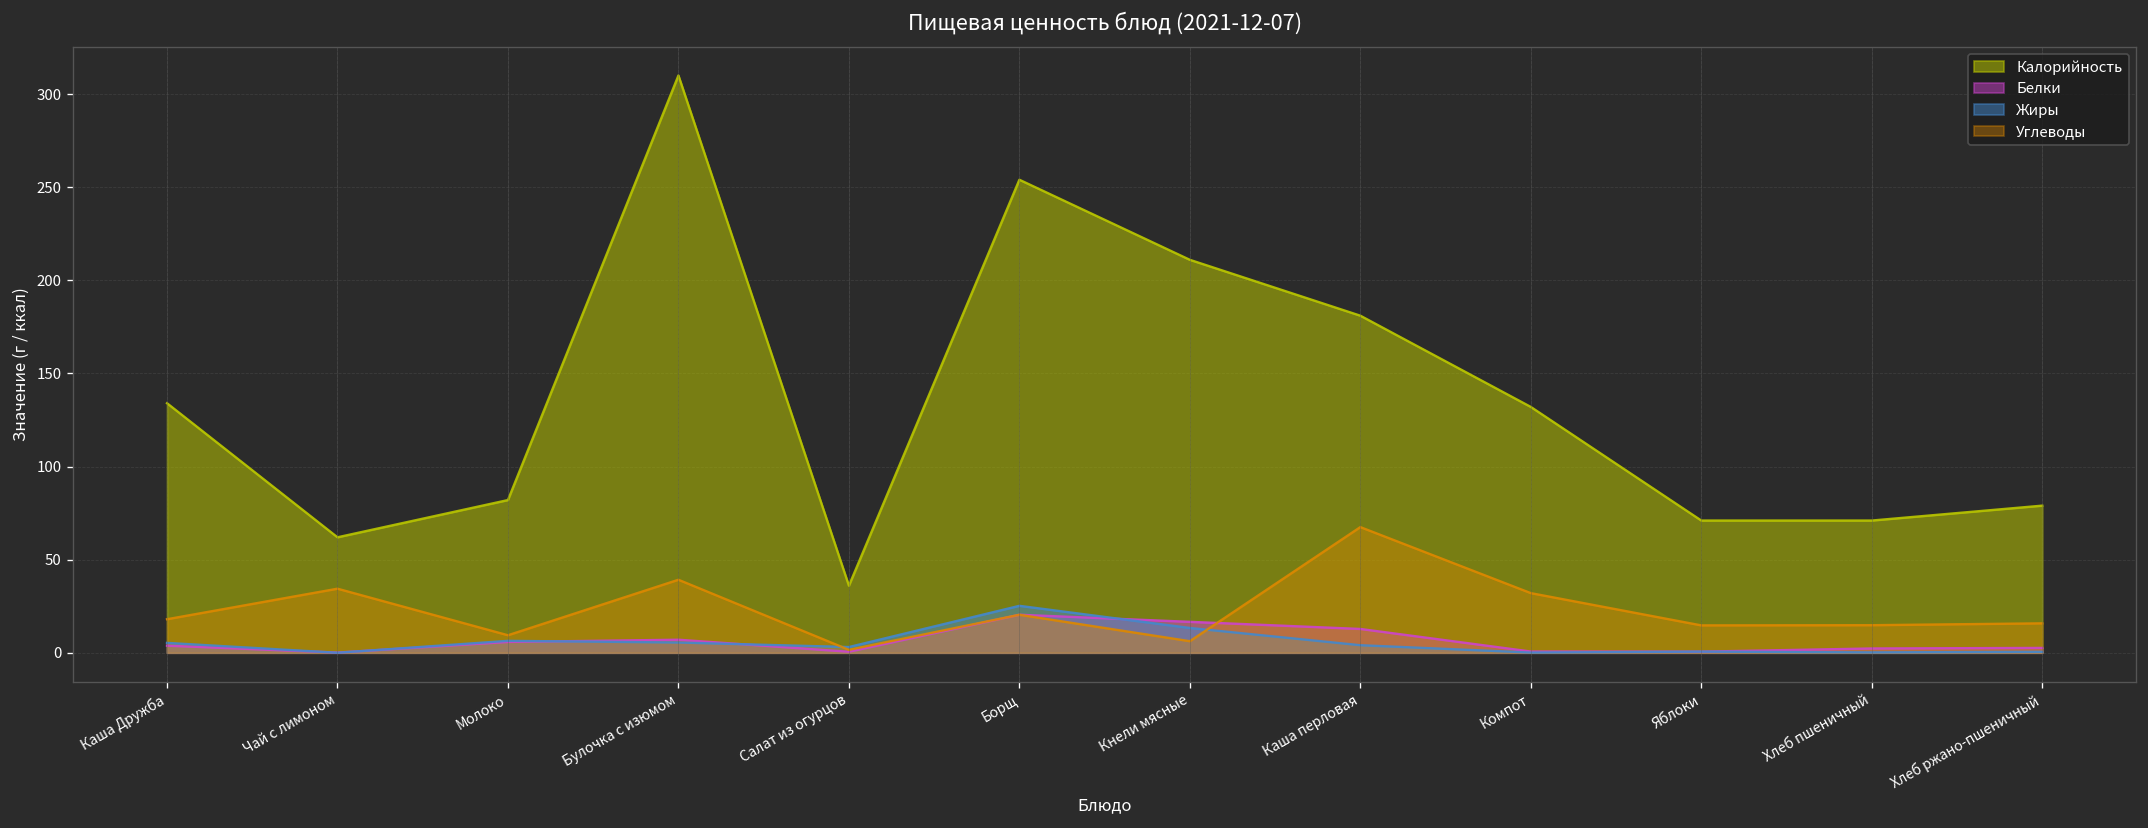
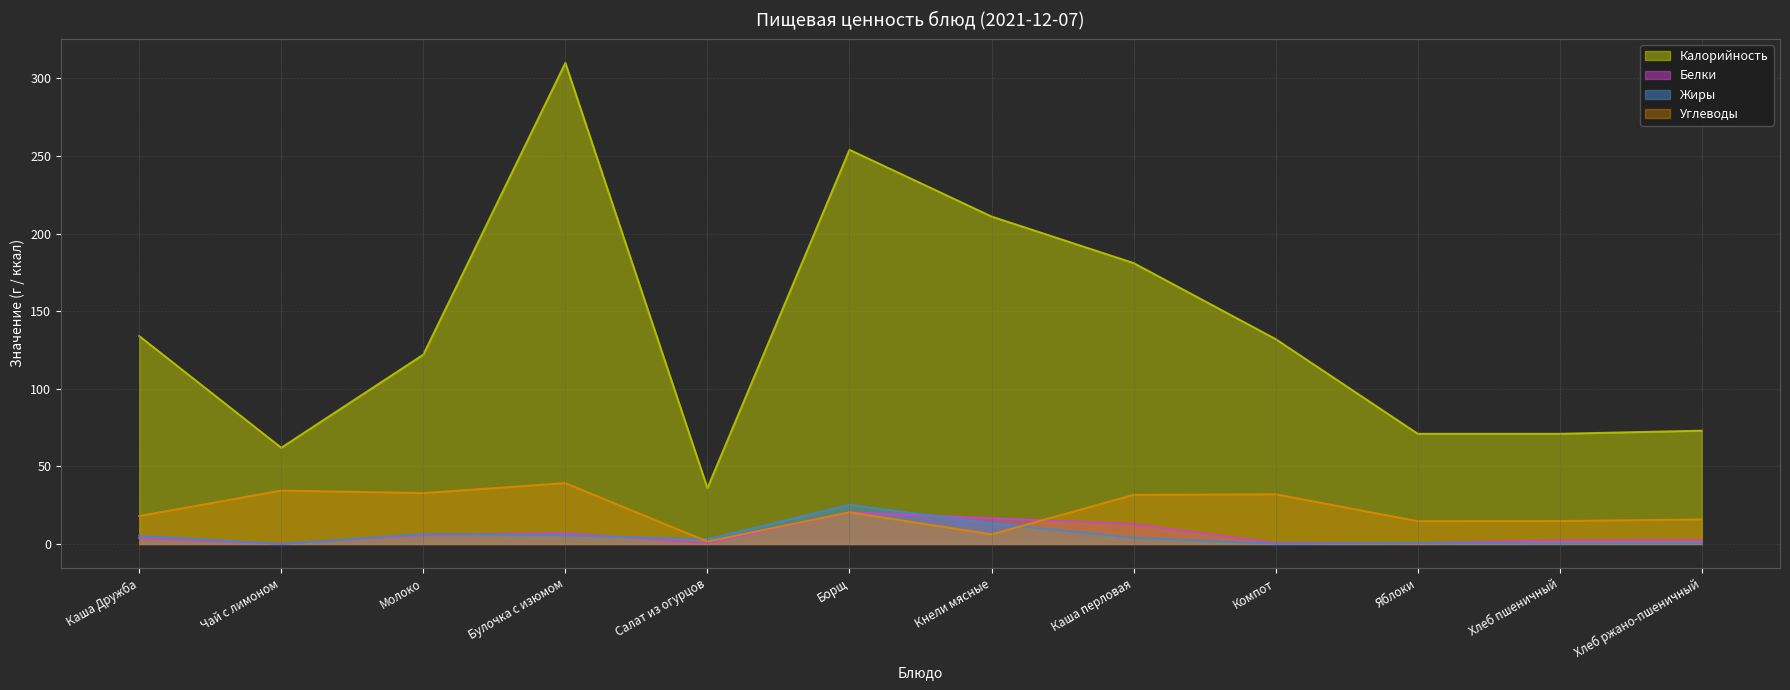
Калорийность, Молоко: 82 -> 122
Углеводы, Молоко: 9 -> 33
Углеводы, Каша перловая: 67 -> 32
Калорийность, Хлеб ржано-пшеничный: 79 -> 73
